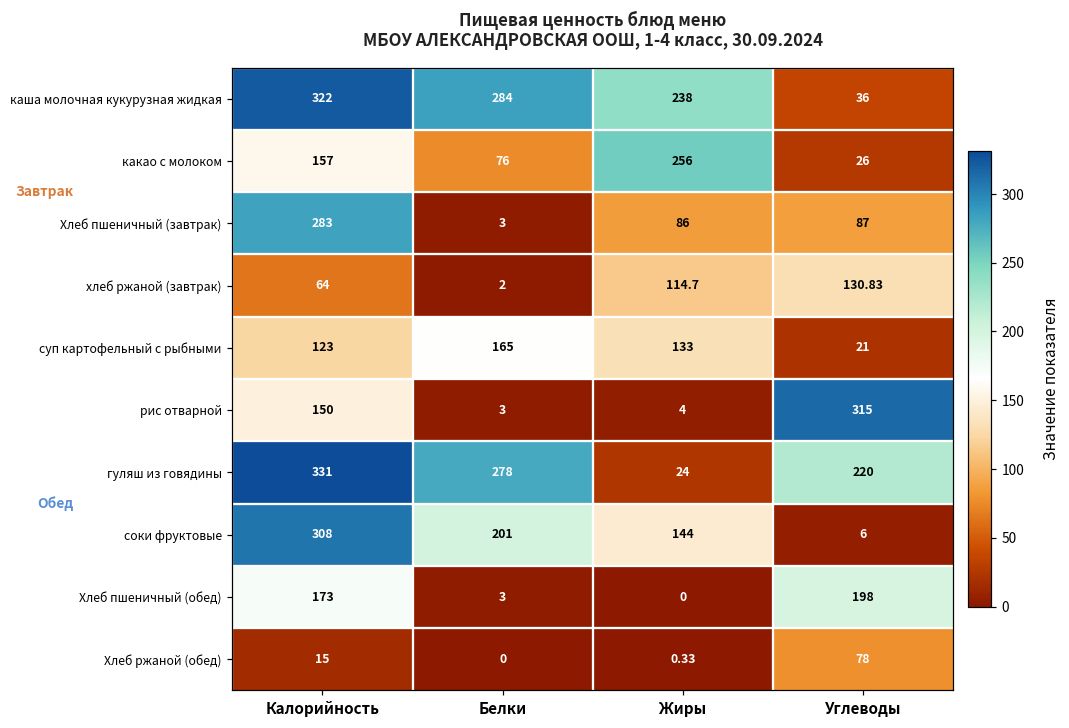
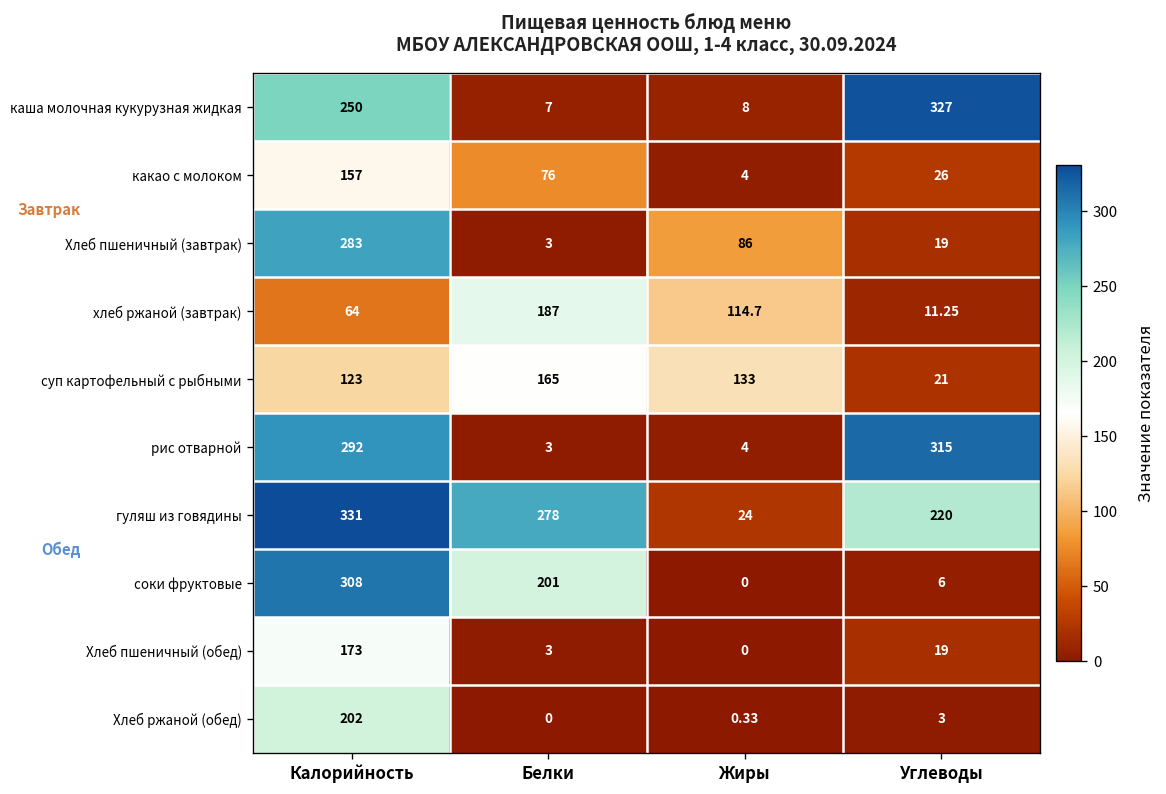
каша молочная кукурузная жидкая, Калорийность: 322 -> 250
каша молочная кукурузная жидкая, Белки: 284 -> 7
каша молочная кукурузная жидкая, Жиры: 238 -> 8
каша молочная кукурузная жидкая, Углеводы: 36 -> 327
какао с молоком, Жиры: 256 -> 4
Хлеб пшеничный (завтрак), Углеводы: 87 -> 19
хлеб ржаной (завтрак), Белки: 2 -> 187
хлеб ржаной (завтрак), Углеводы: 130.83 -> 11.25
рис отварной, Калорийность: 150 -> 292
соки фруктовые, Жиры: 144 -> 0
Хлеб пшеничный (обед), Углеводы: 198 -> 19
Хлеб ржаной (обед), Калорийность: 15 -> 202
Хлеб ржаной (обед), Углеводы: 78 -> 3
